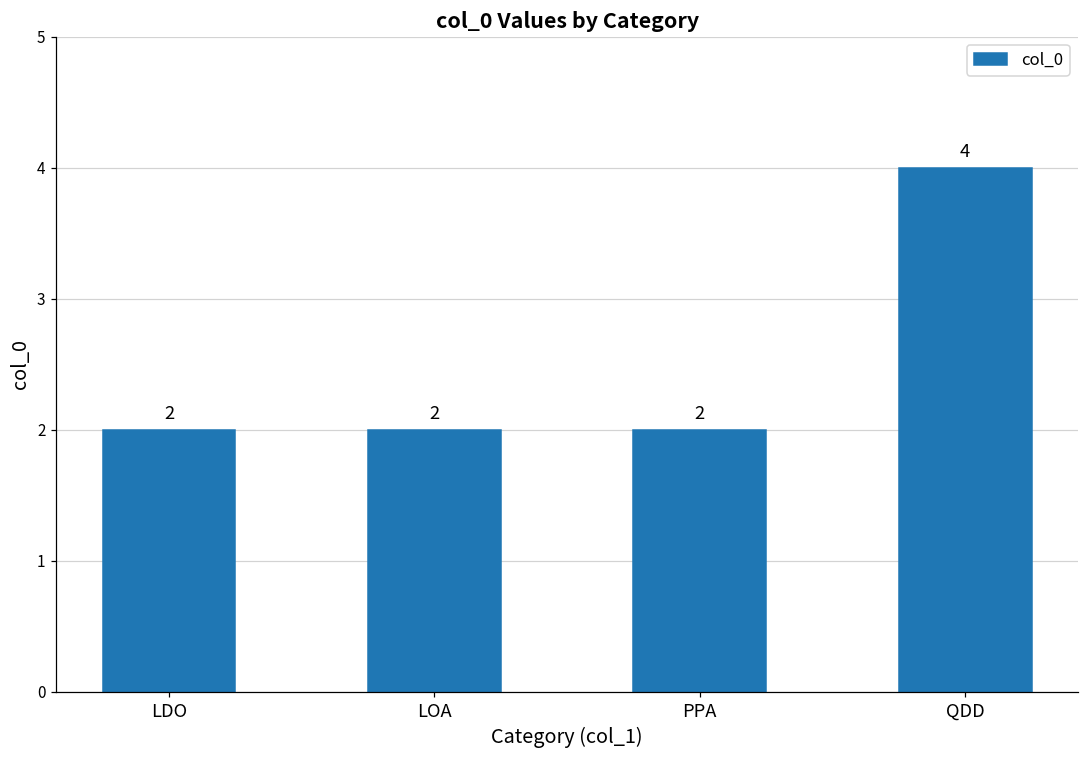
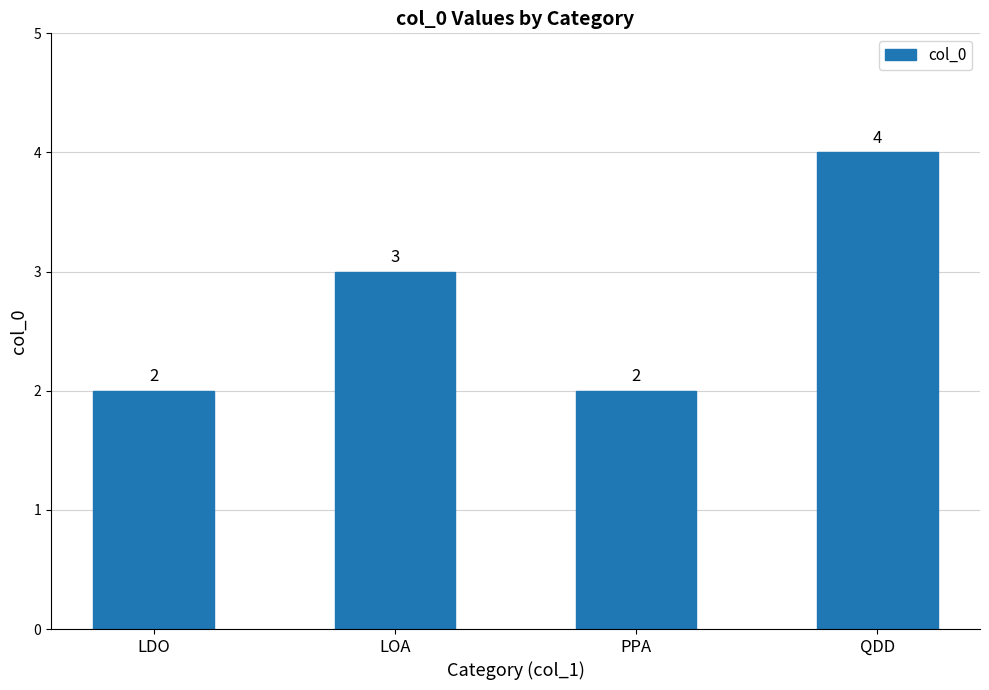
LOA: 2 -> 3
